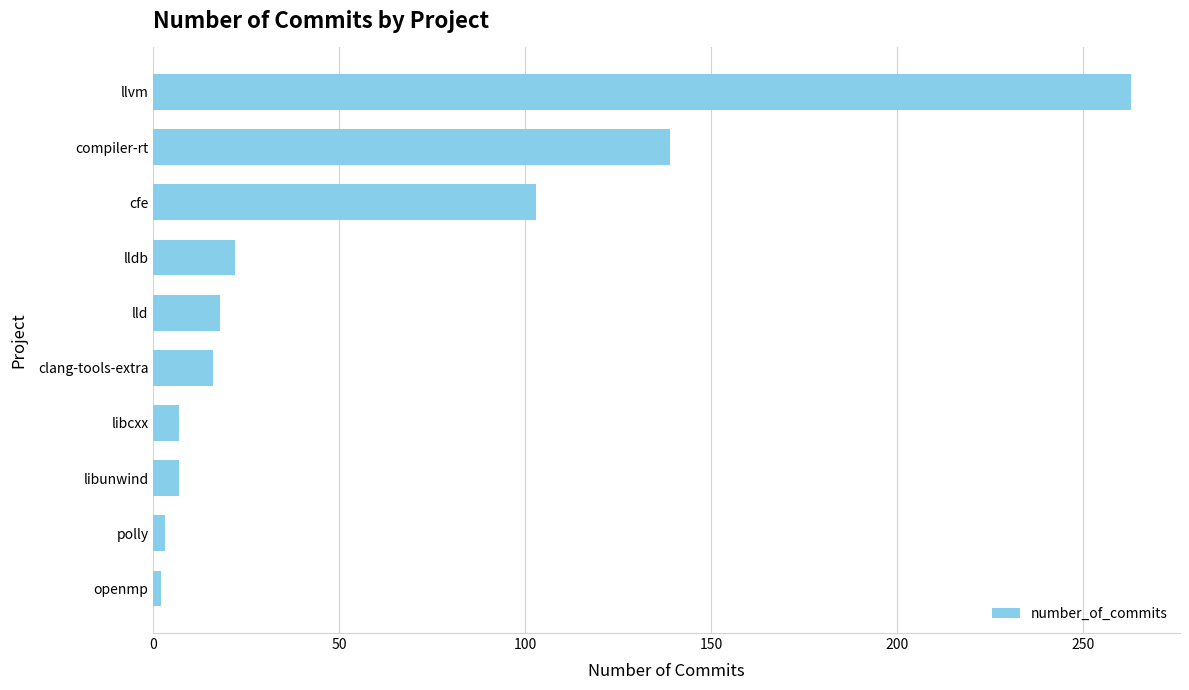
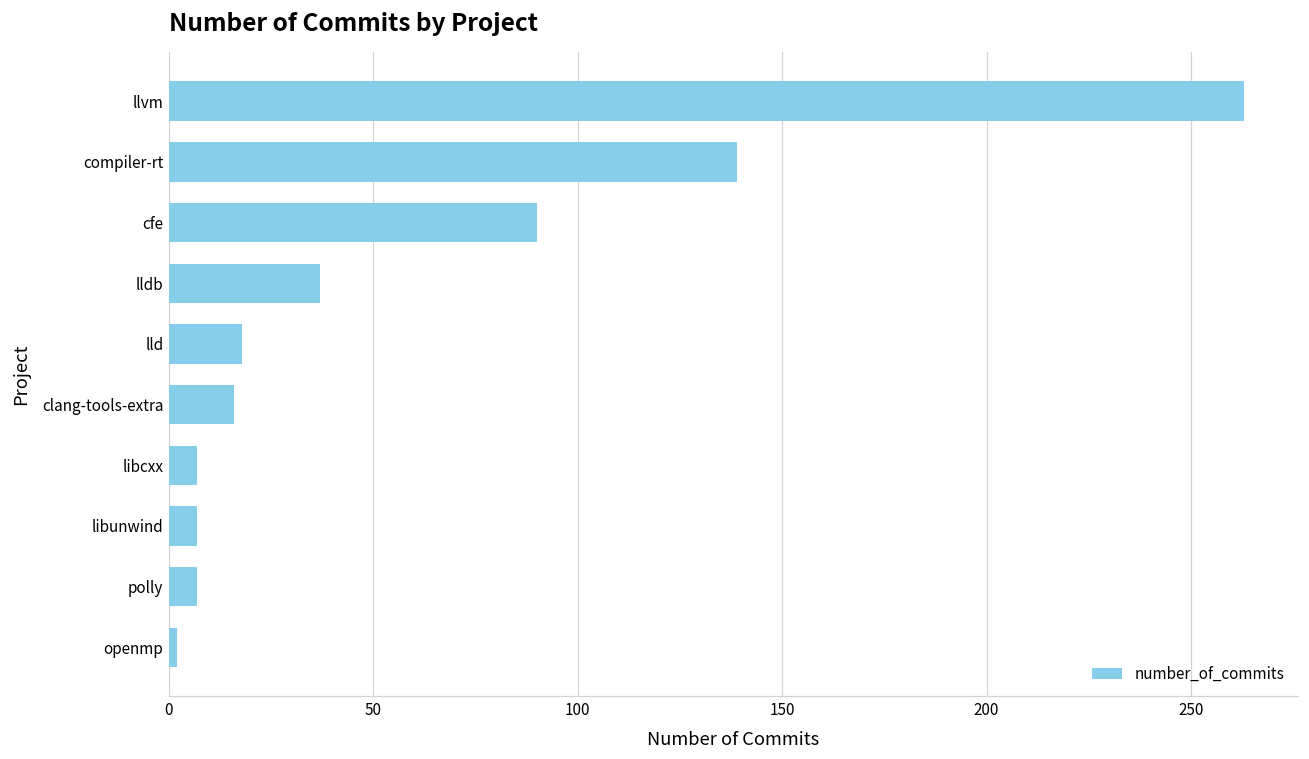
cfe: 103 -> 90
lldb: 22 -> 37
polly: 3 -> 7
